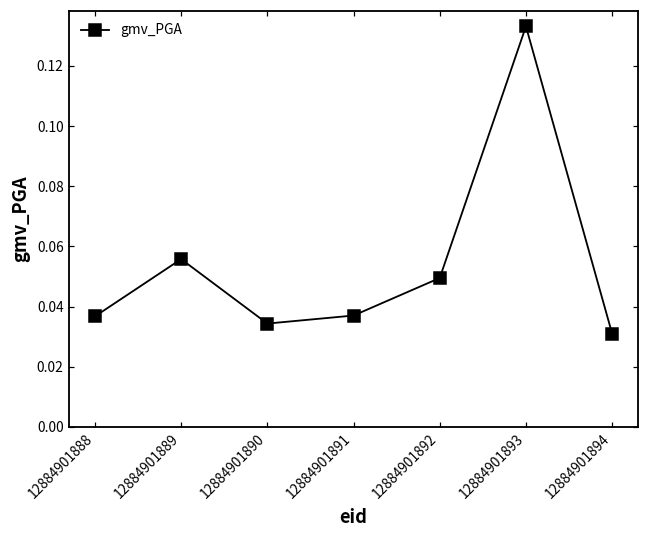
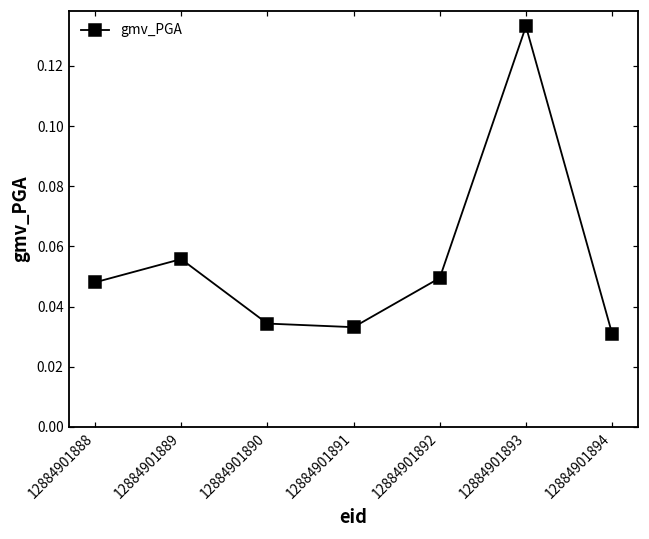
12884901888: 0.037 -> 0.048
12884901891: 0.037 -> 0.033
